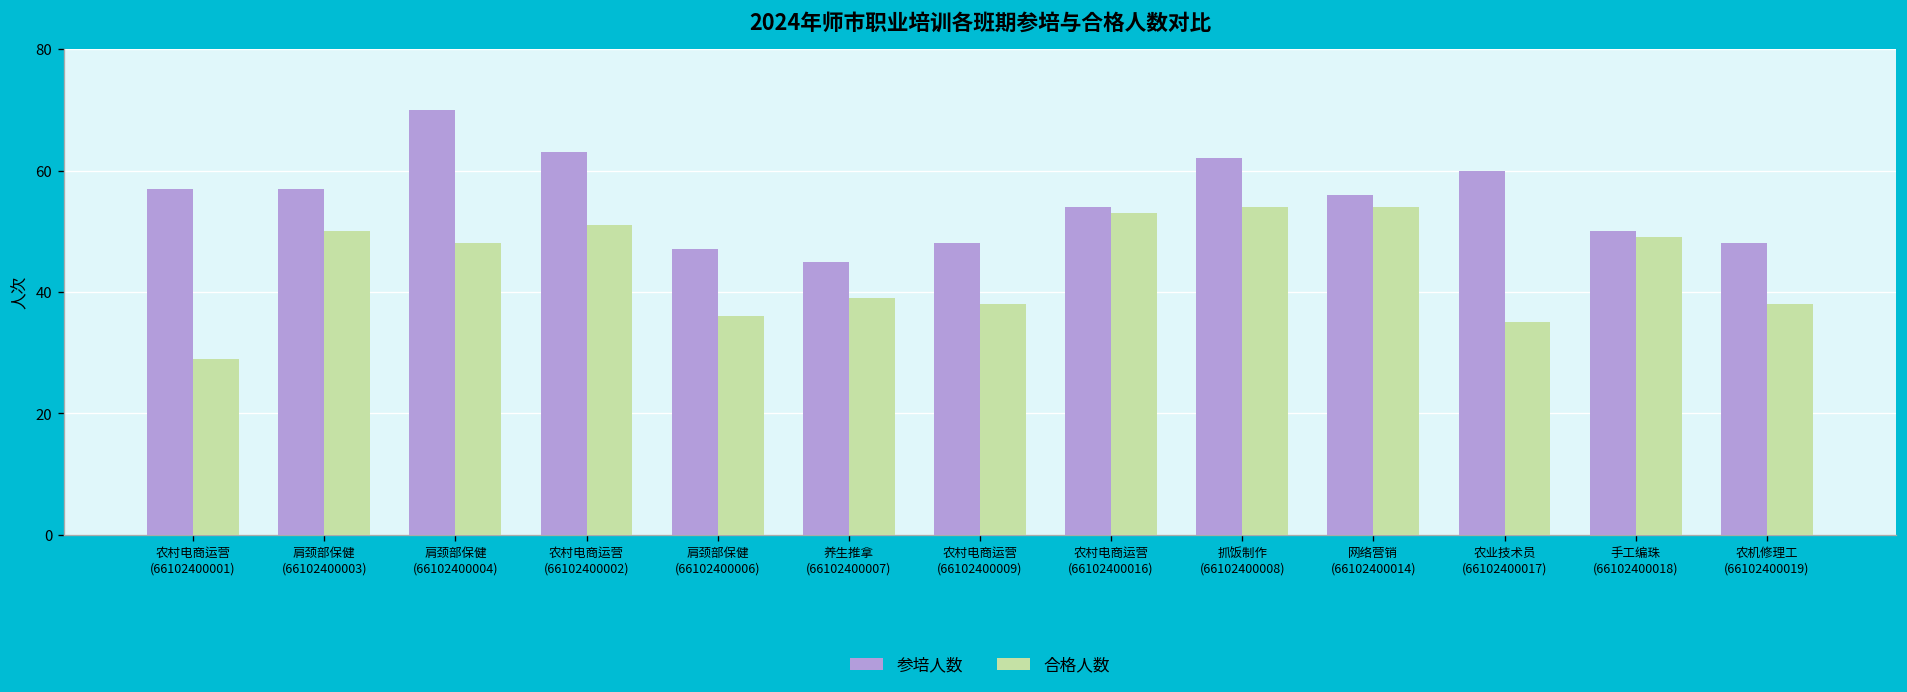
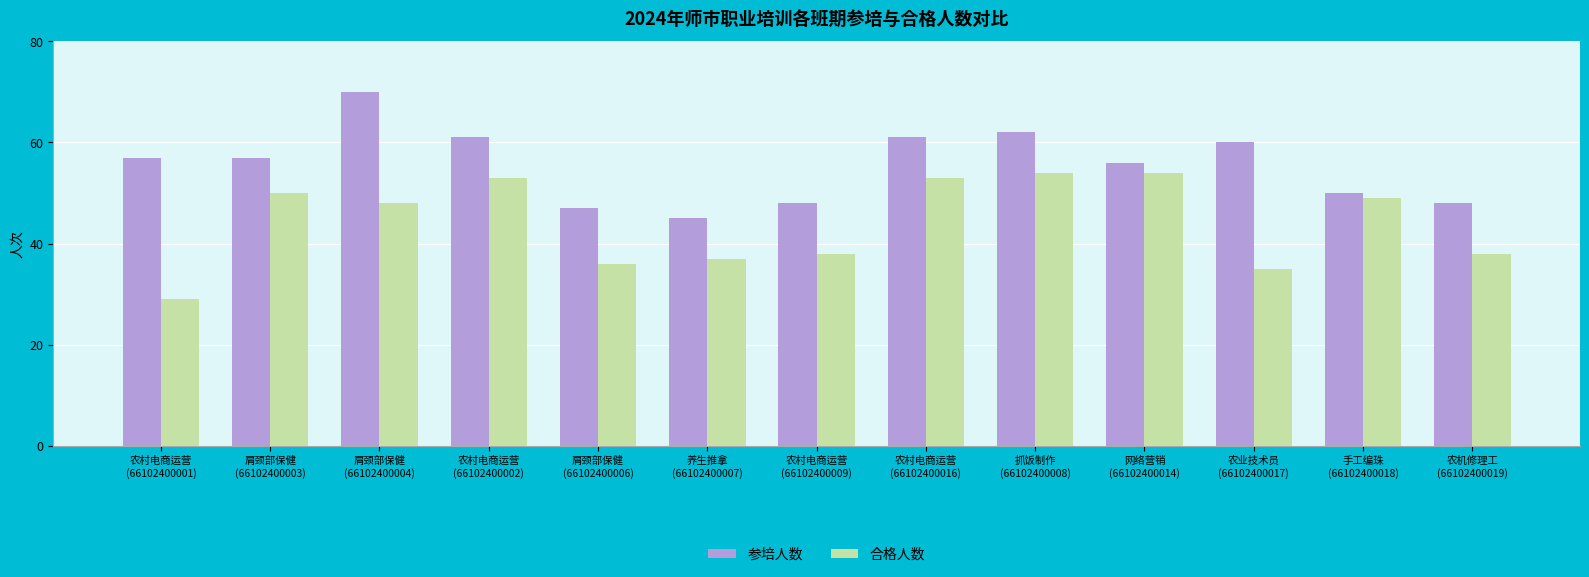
参培人数, 农村电商运营 (66102400002): 63 -> 61
合格人数, 农村电商运营 (66102400002): 51 -> 53
合格人数, 养生推拿 (66102400007): 39 -> 37
参培人数, 农村电商运营 (66102400016): 54 -> 61
